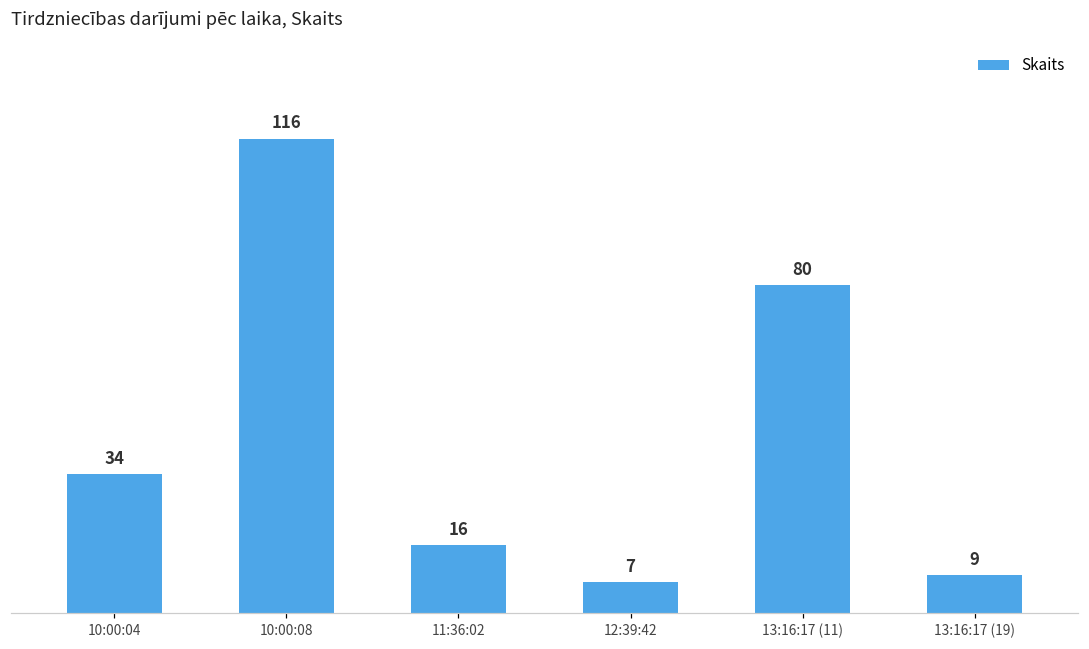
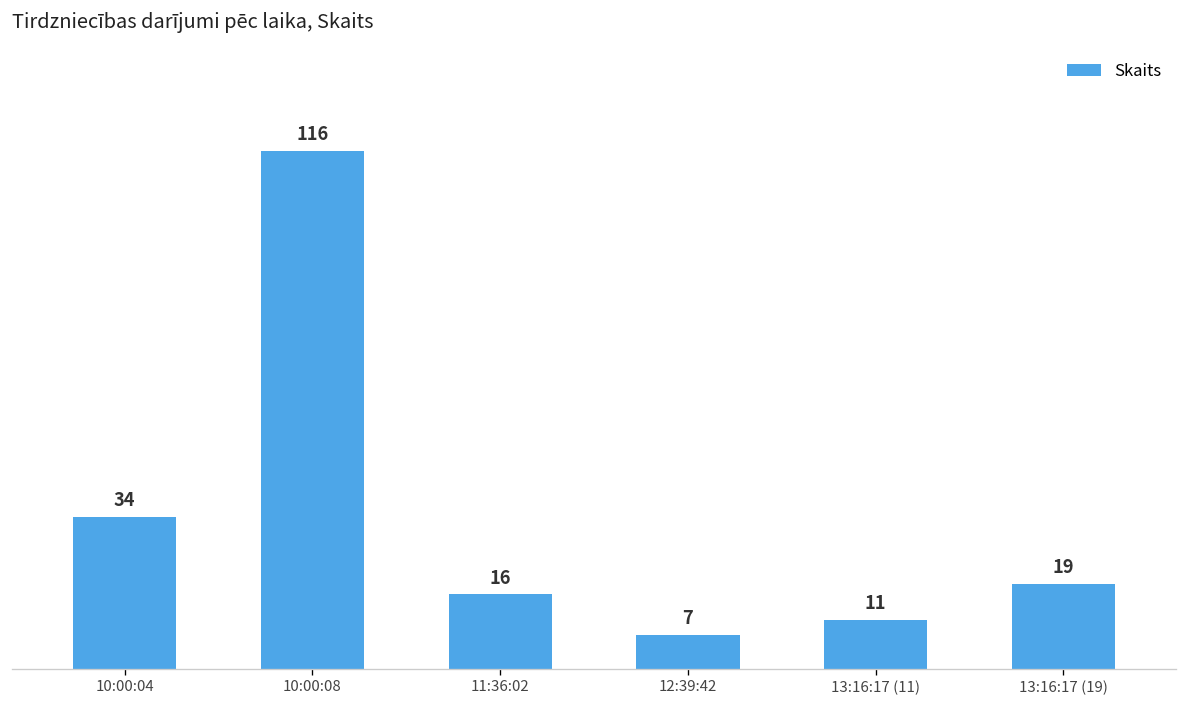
13:16:17 (11): 80 -> 11
13:16:17 (19): 9 -> 19
